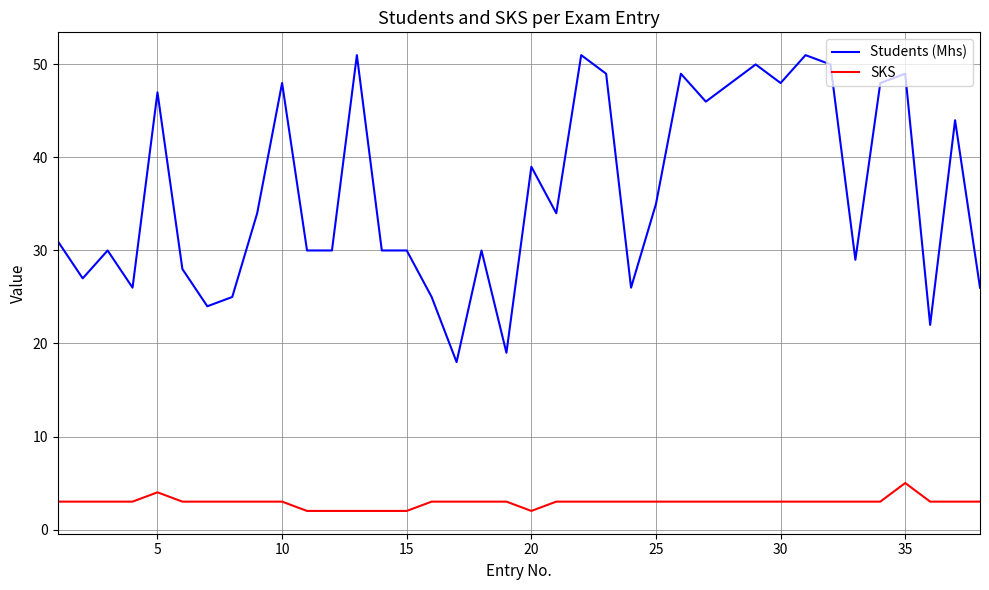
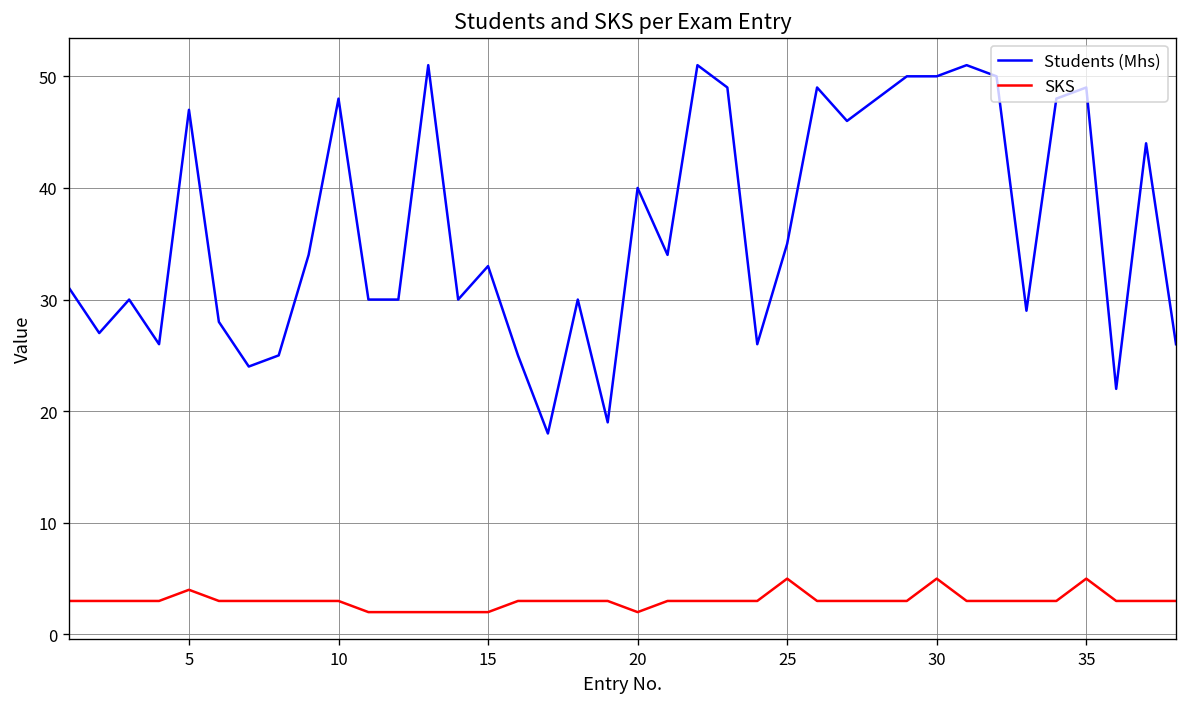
Students (Mhs), 15: 30 -> 33
Students (Mhs), 20: 39 -> 40
SKS, 25: 3 -> 5
Students (Mhs), 30: 48 -> 50
SKS, 30: 3 -> 5
